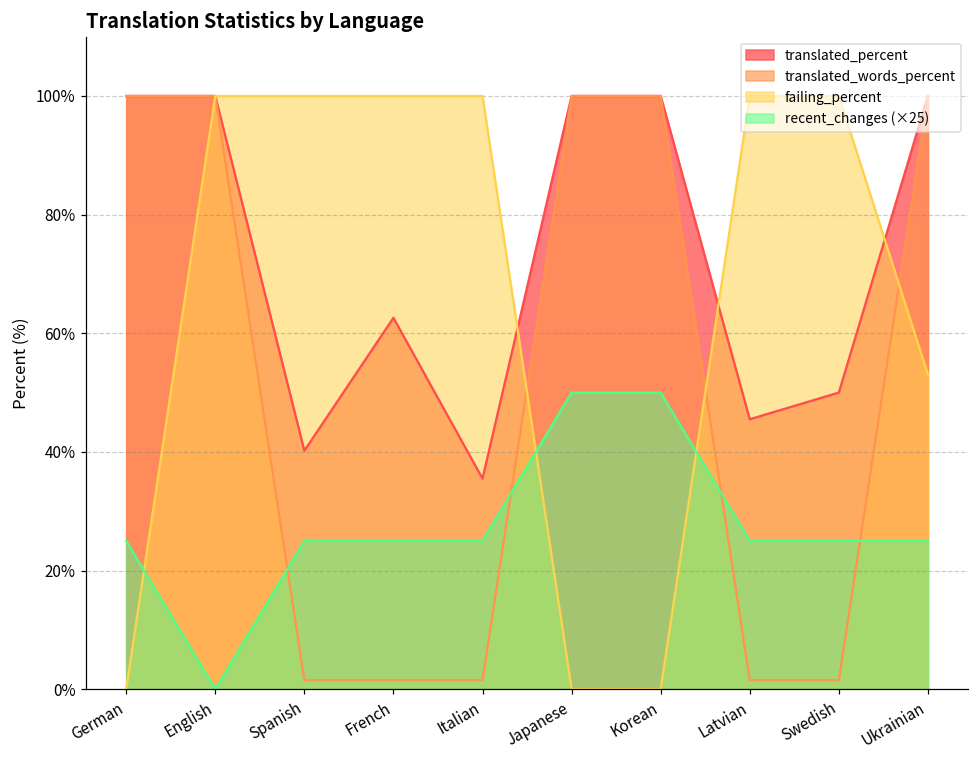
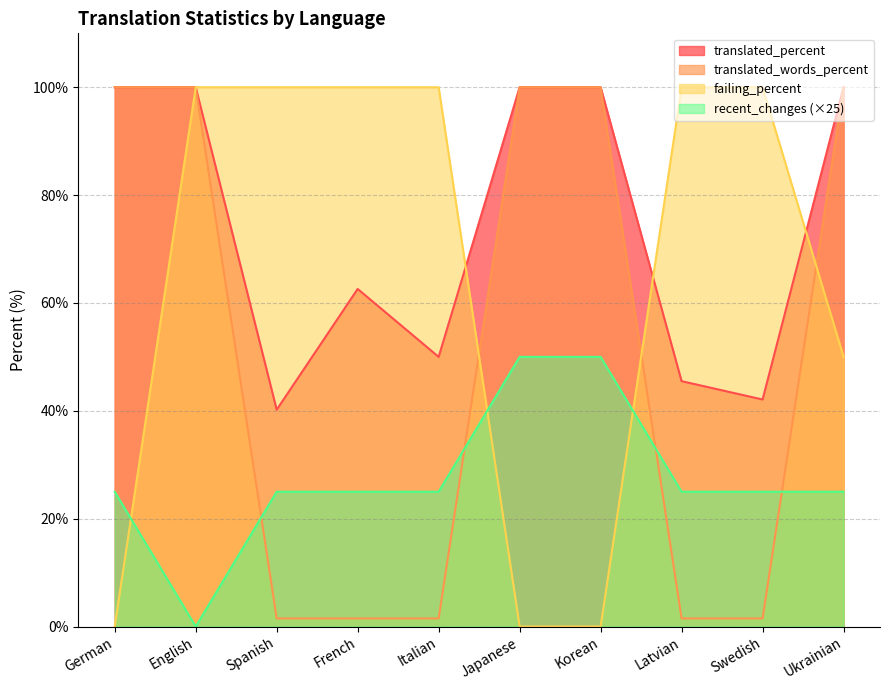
translated_percent, Italian: 36% -> 50%
translated_percent, Swedish: 50% -> 42%
failing_percent, Ukrainian: 53% -> 50%
